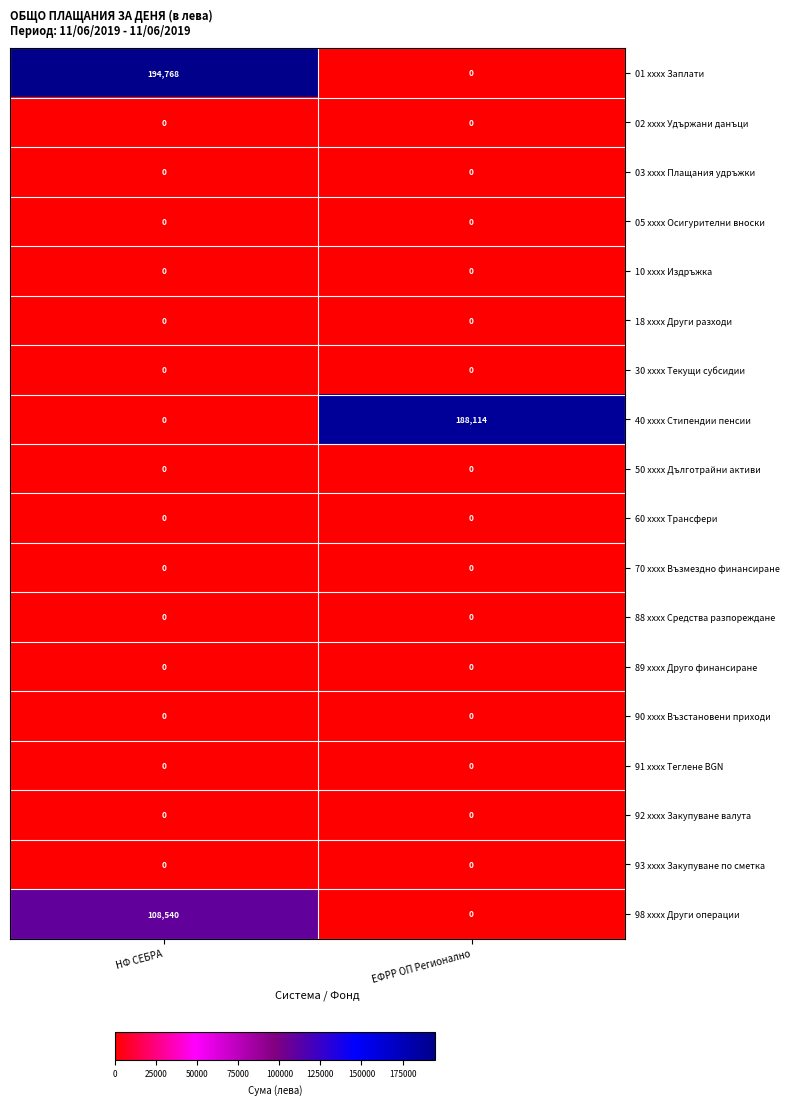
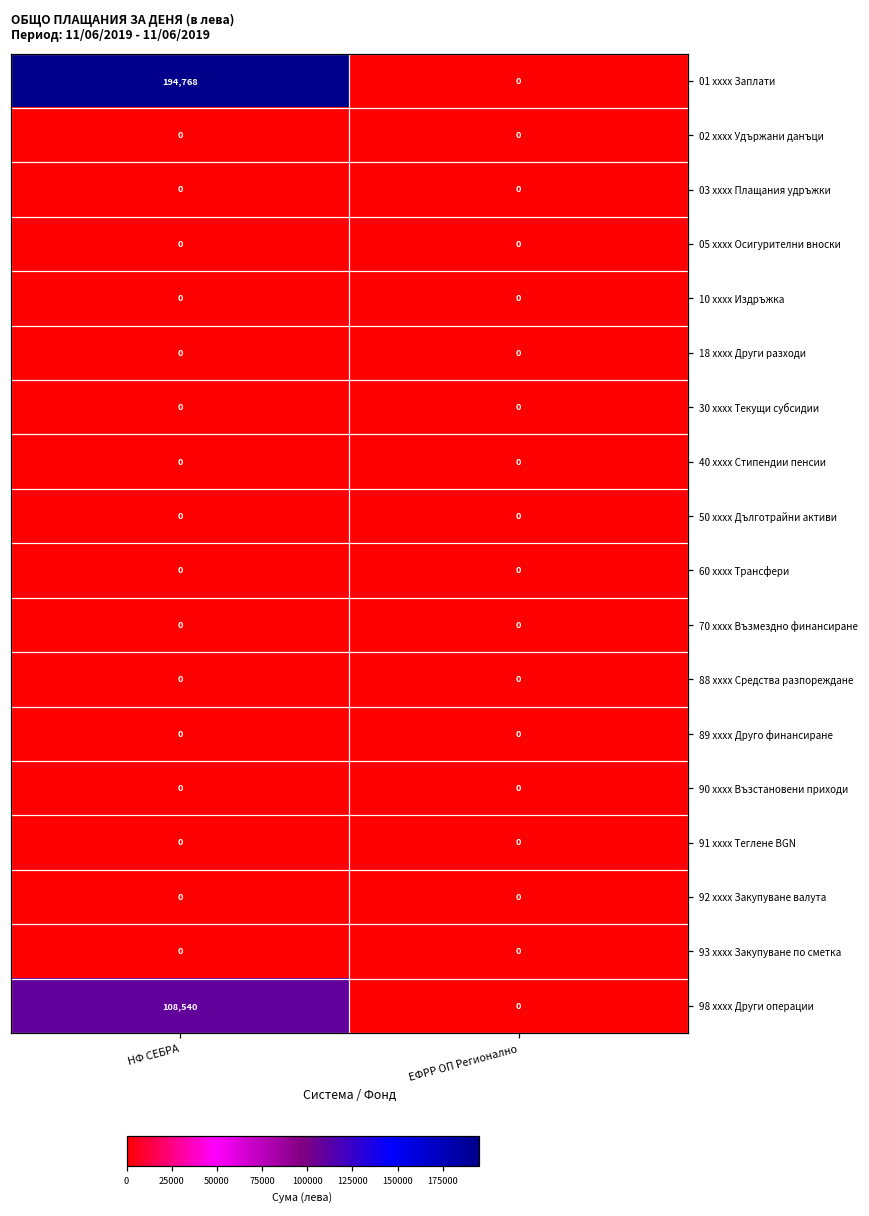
40 xxxx Стипендии пенсии, ЕФРР ОП Регионално: 188,114 -> 0
